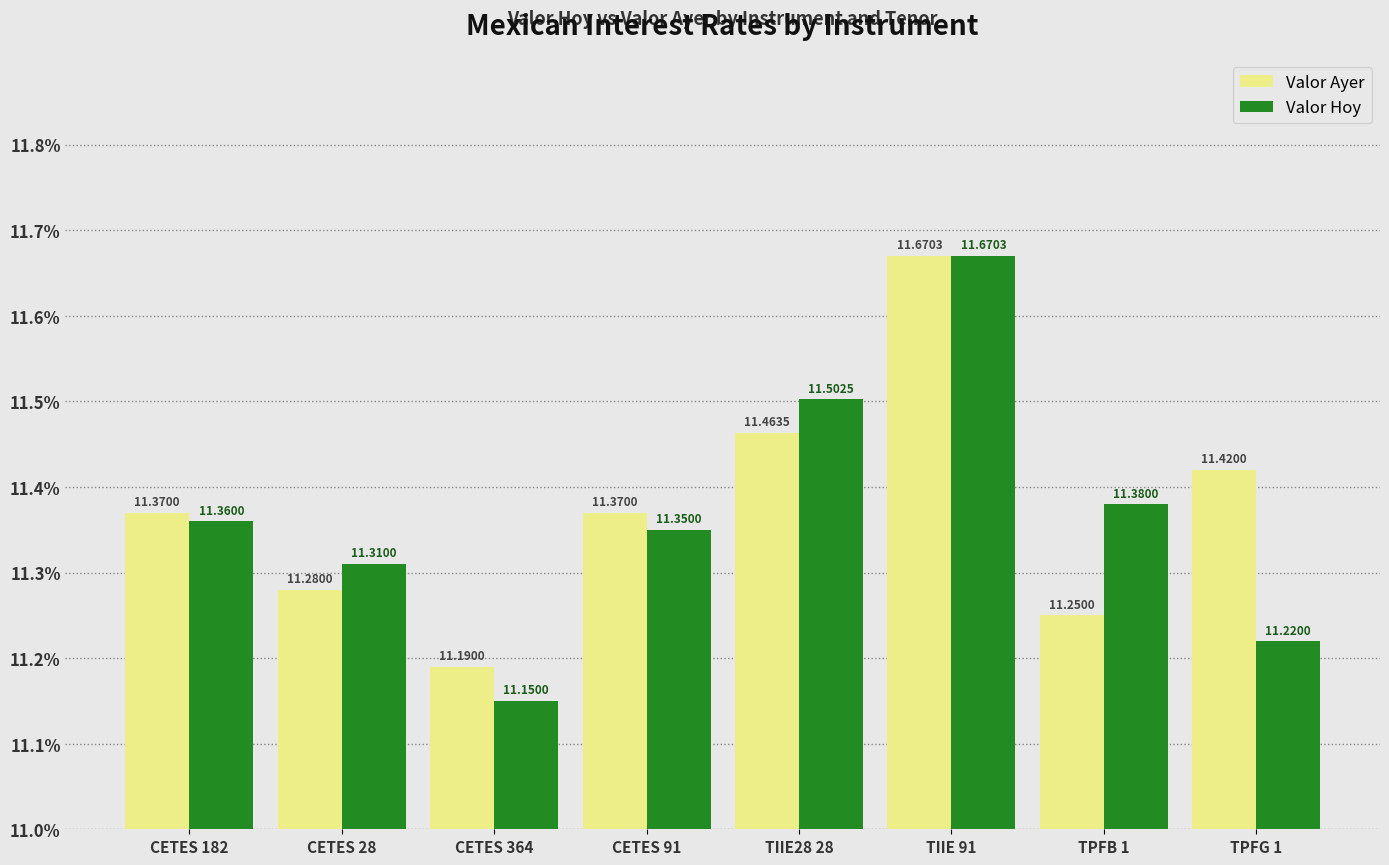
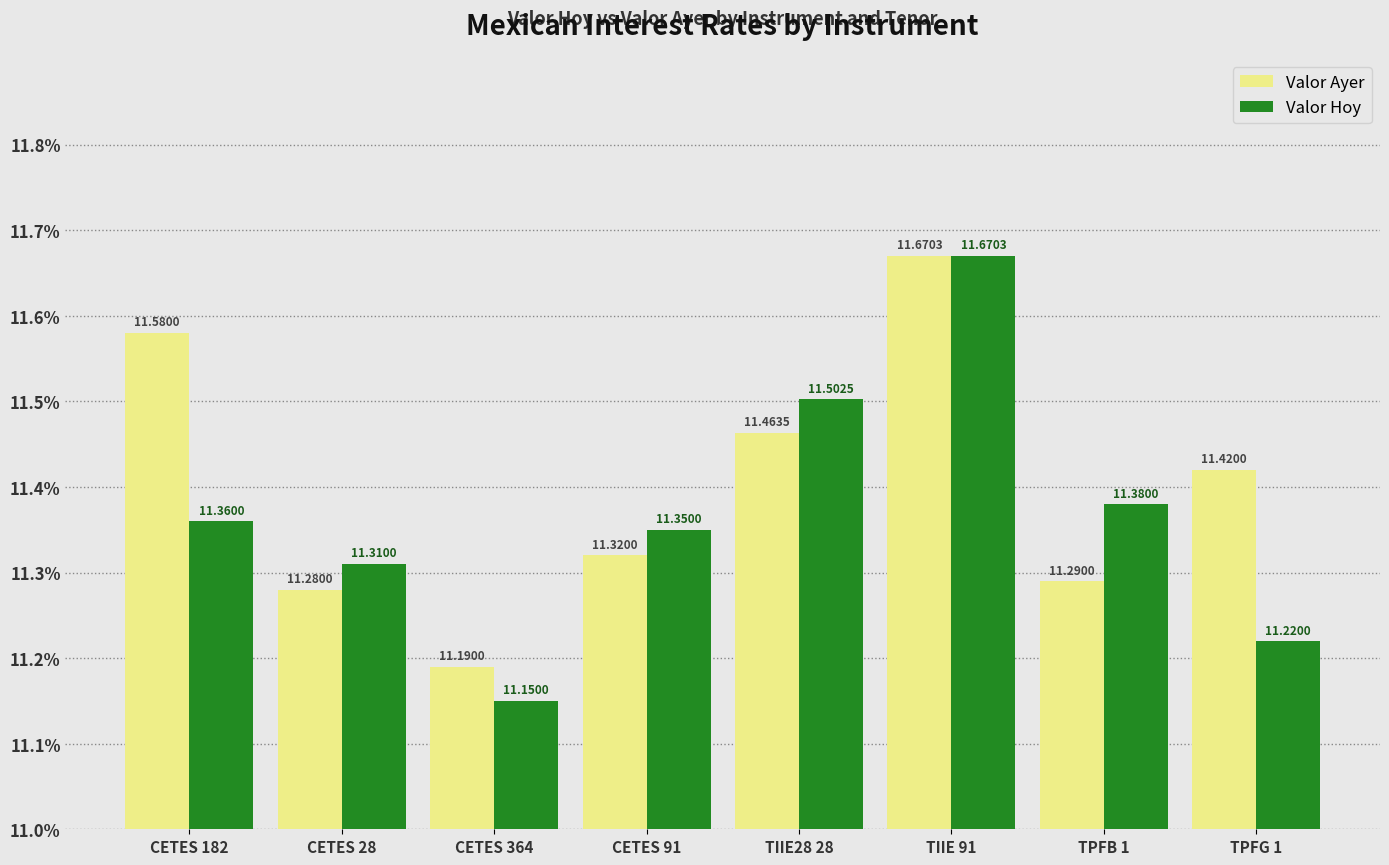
Valor Ayer, CETES 182: 11.3700 -> 11.5800
Valor Ayer, CETES 91: 11.3700 -> 11.3200
Valor Ayer, TPFB 1: 11.2500 -> 11.2900
